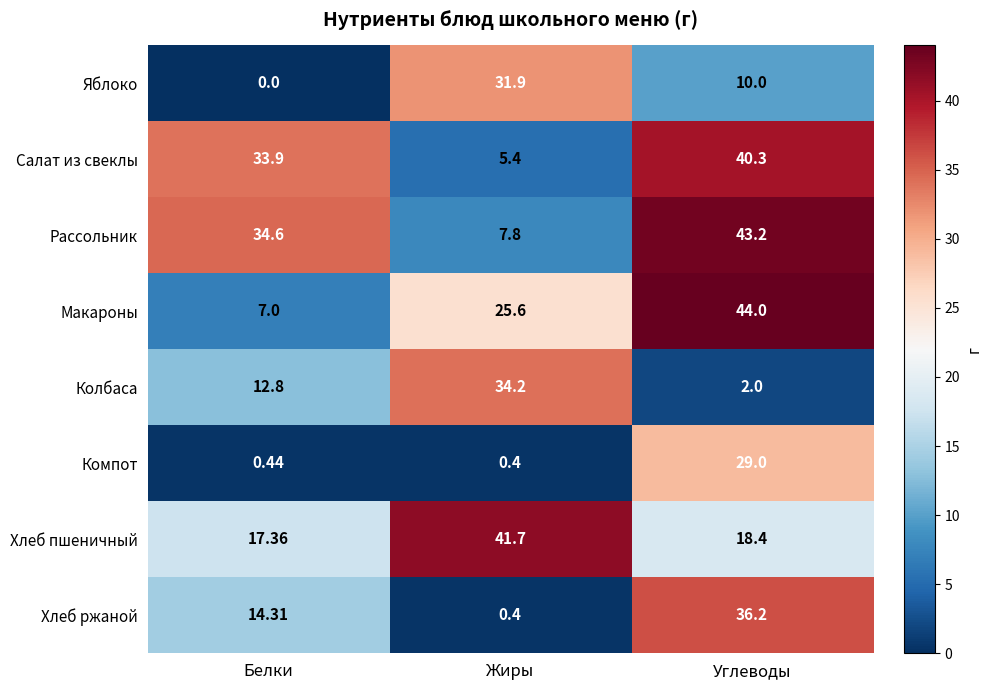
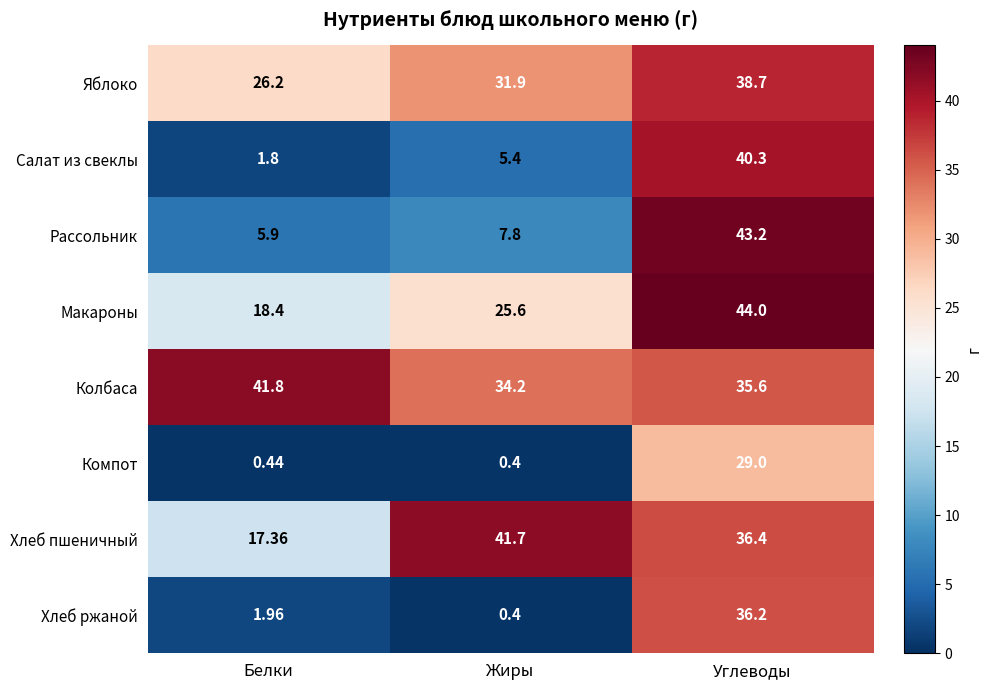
Яблоко, Белки: 0.0 -> 26.2
Яблоко, Углеводы: 10.0 -> 38.7
Салат из свеклы, Белки: 33.9 -> 1.8
Рассольник, Белки: 34.6 -> 5.9
Макароны, Белки: 7.0 -> 18.4
Колбаса, Белки: 12.8 -> 41.8
Колбаса, Углеводы: 2.0 -> 35.6
Хлеб пшеничный, Углеводы: 18.4 -> 36.4
Хлеб ржаной, Белки: 14.31 -> 1.96
